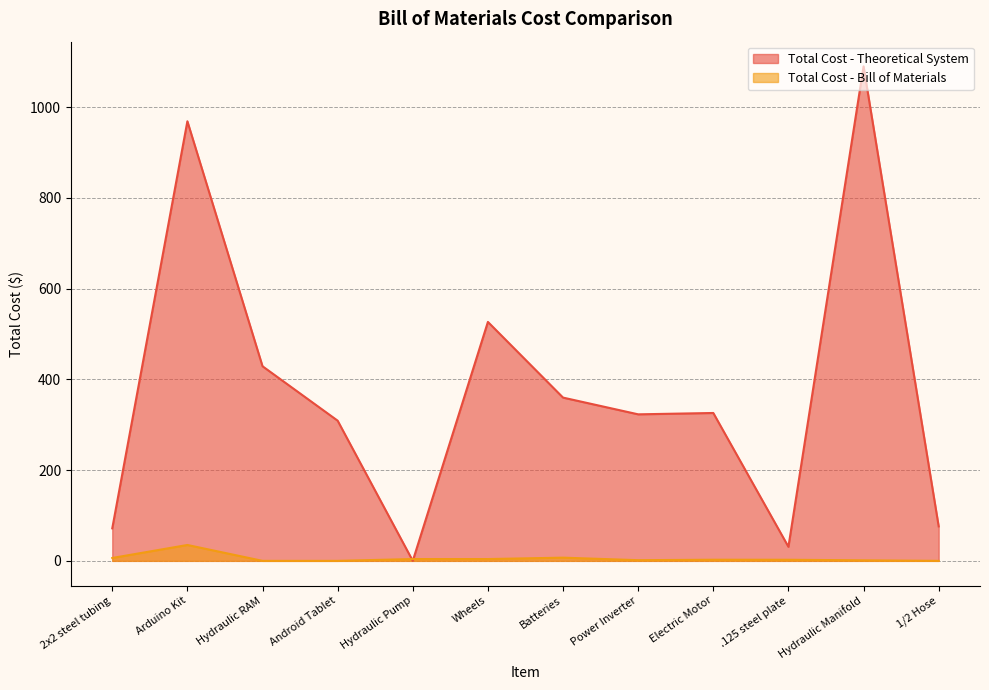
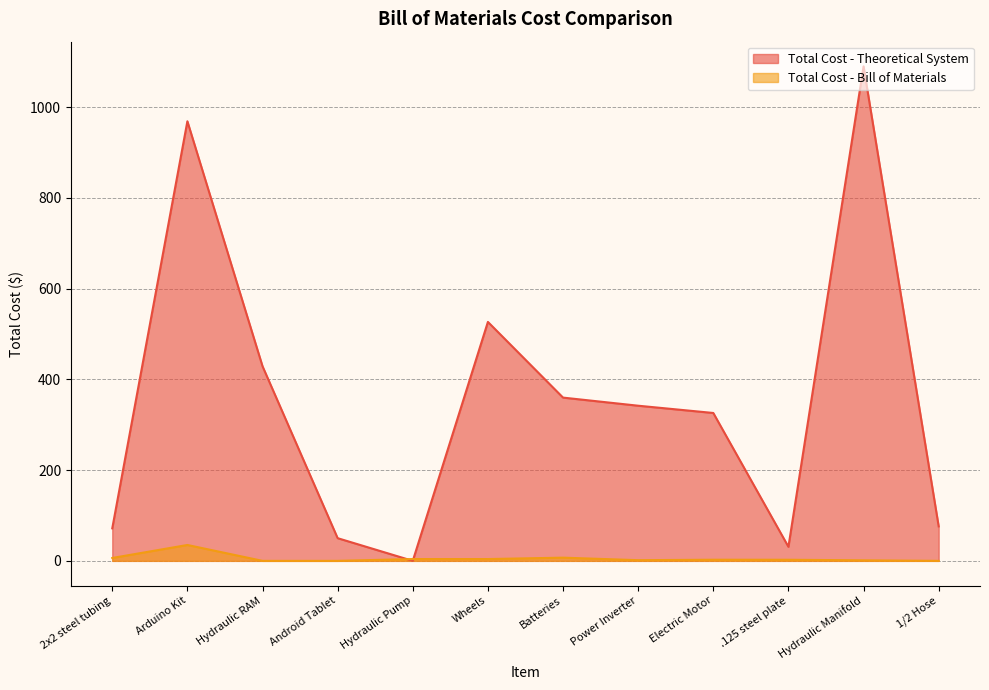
Total Cost - Theoretical System, Android Tablet: 310 -> 50
Total Cost - Theoretical System, Power Inverter: 320 -> 340
